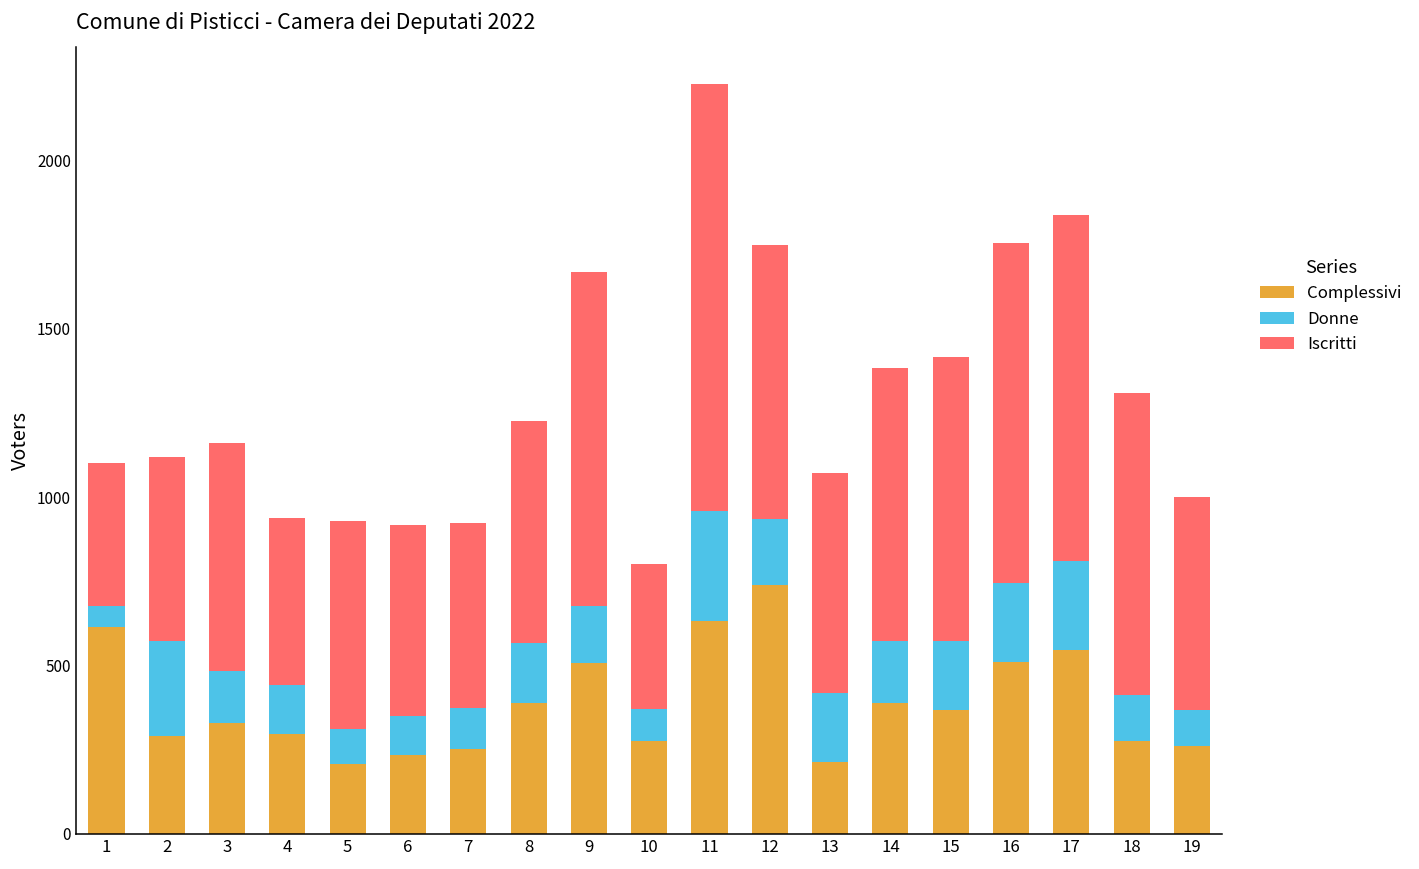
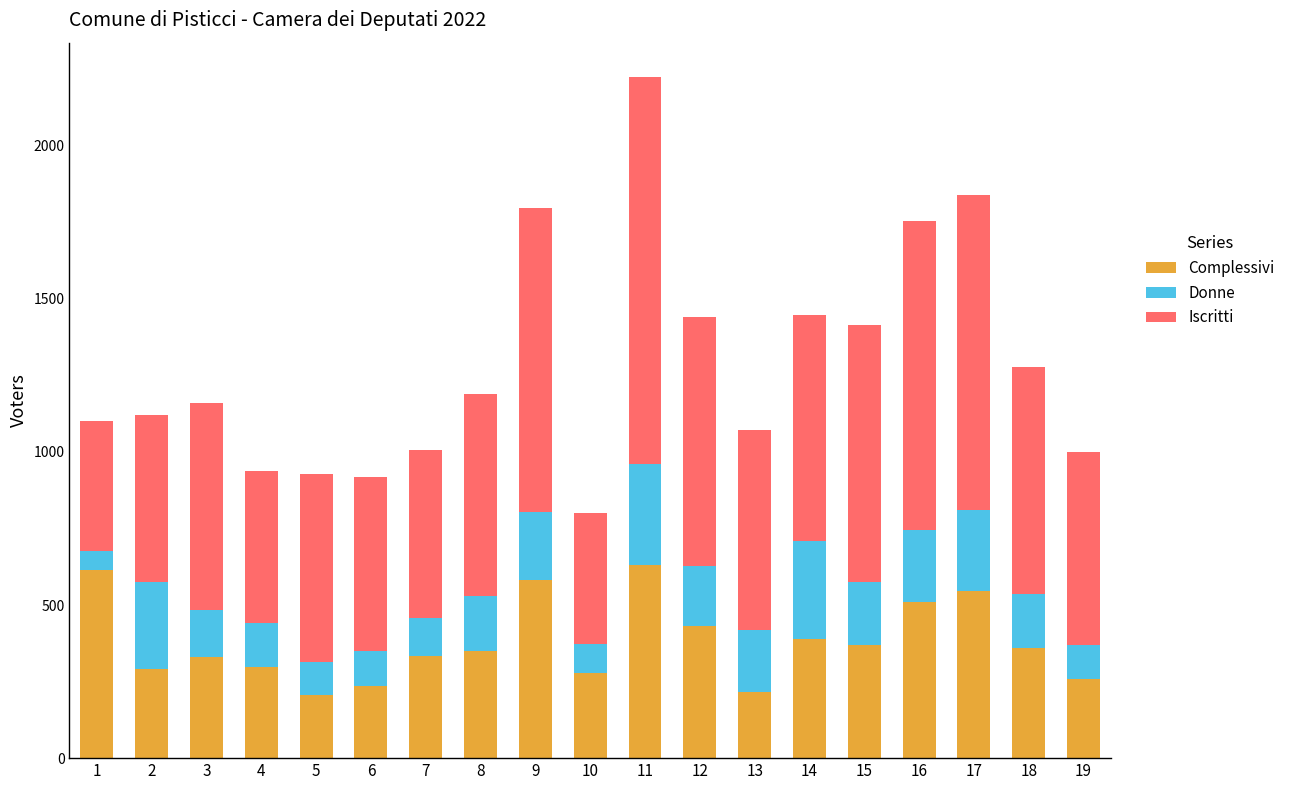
Complessivi, 7: 250 -> 330
Complessivi, 8: 390 -> 350
Complessivi, 9: 510 -> 580
Donne, 9: 170 -> 220
Complessivi, 12: 740 -> 430
Donne, 14: 180 -> 320
Iscritti, 14: 810 -> 740
Complessivi, 18: 280 -> 360
Donne, 18: 140 -> 180
Iscritti, 18: 900 -> 740
